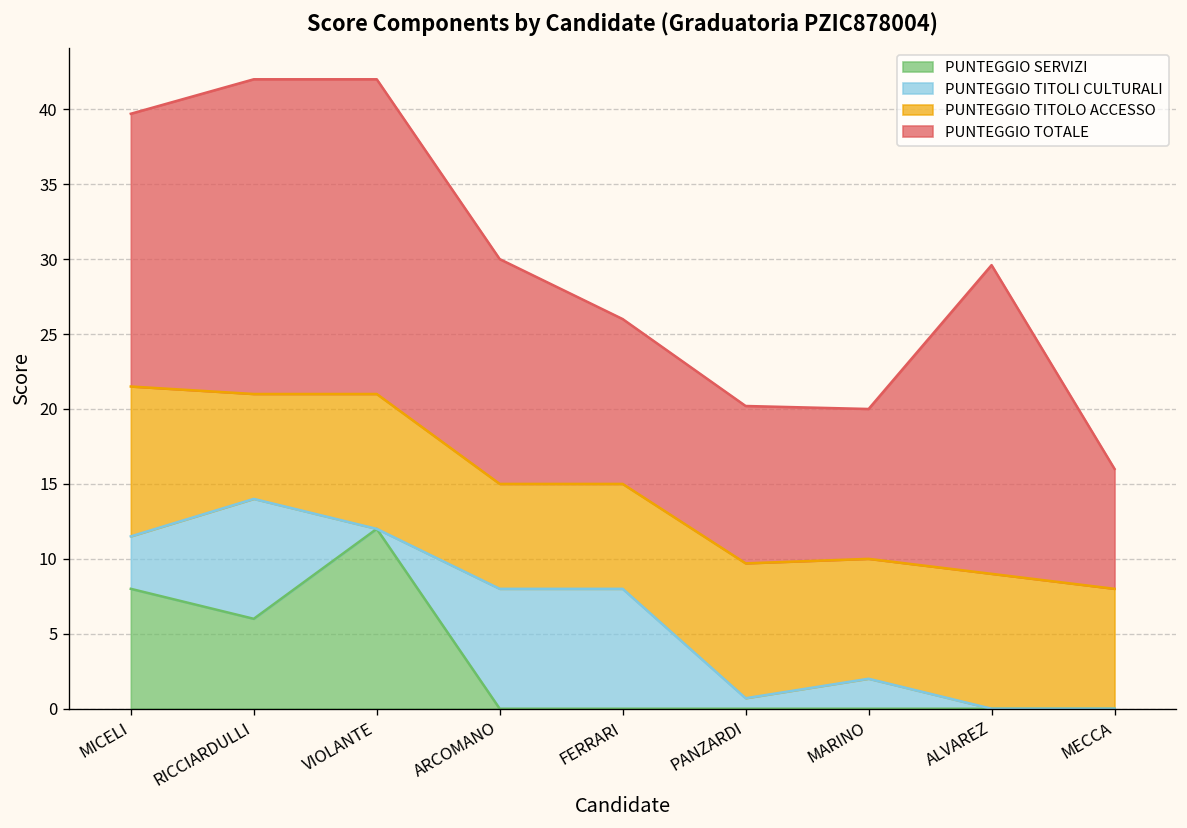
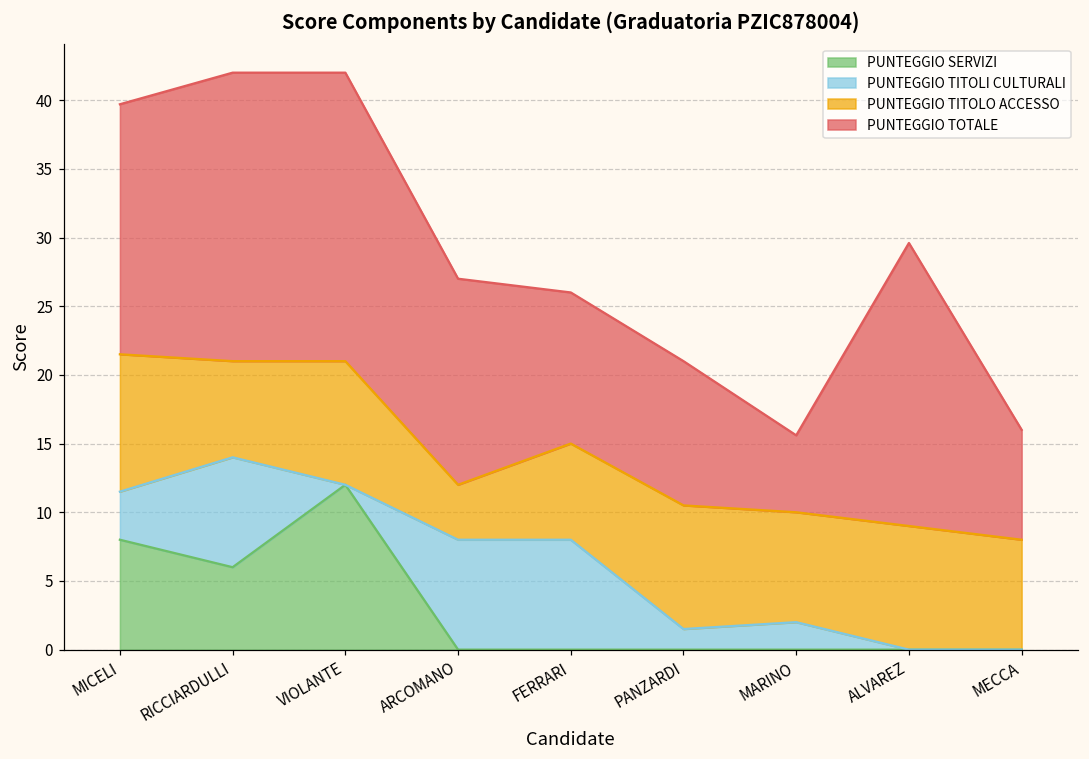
PUNTEGGIO TITOLO ACCESSO, ARCOMANO: 7 -> 4
PUNTEGGIO TITOLI CULTURALI, PANZARDI: 0.7 -> 1.5
PUNTEGGIO TOTALE, MARINO: 10.0 -> 5.6
